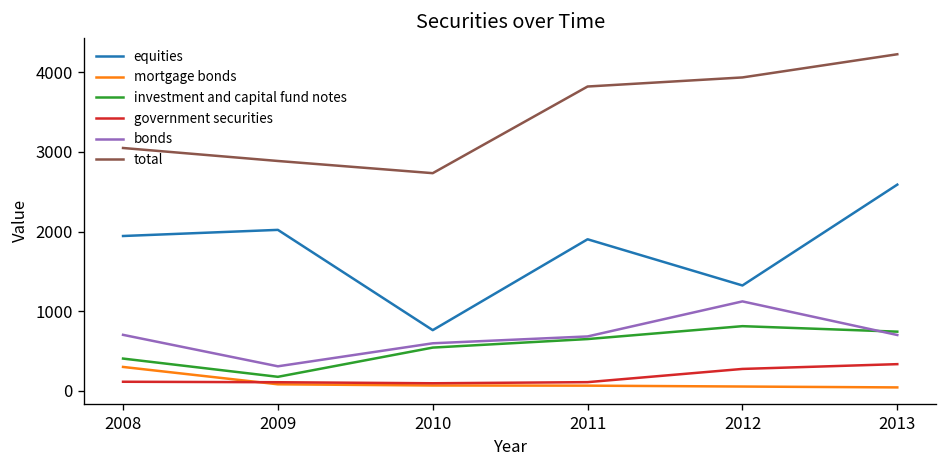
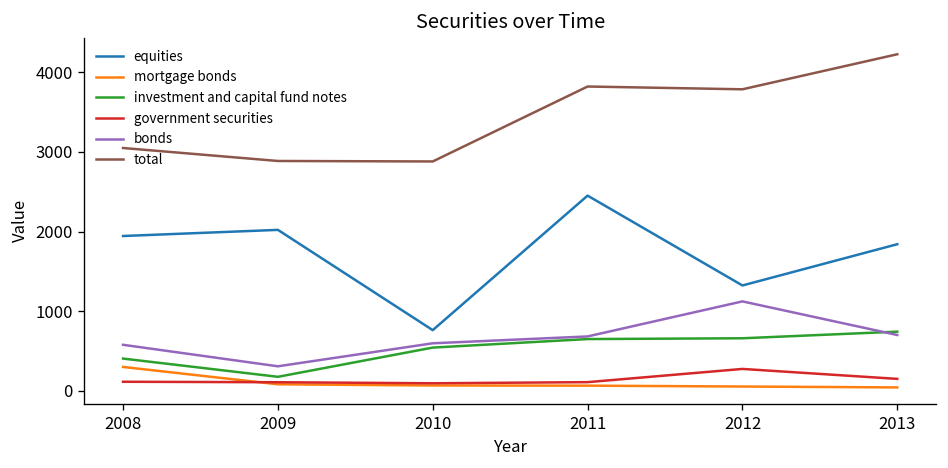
bonds, 2008: 700 -> 600
total, 2010: 2700 -> 2900
equities, 2011: 1900 -> 2500
investment and capital fund notes, 2012: 800 -> 700
total, 2012: 3900 -> 3800
equities, 2013: 2600 -> 1800
government securities, 2013: 300 -> 200
